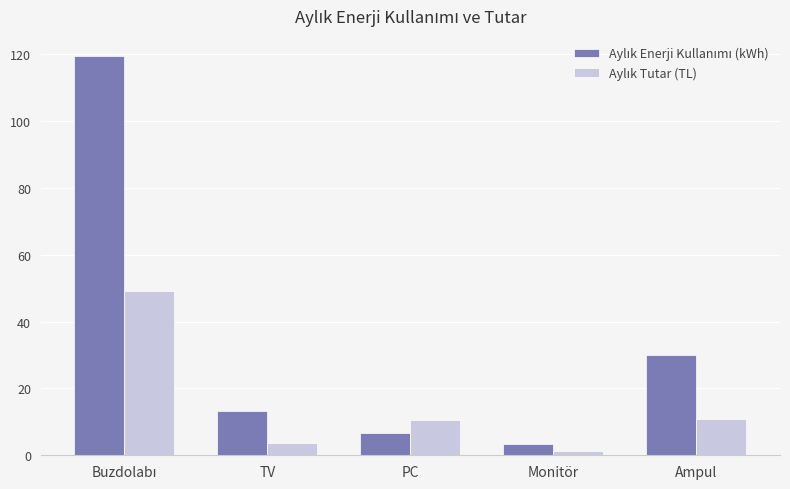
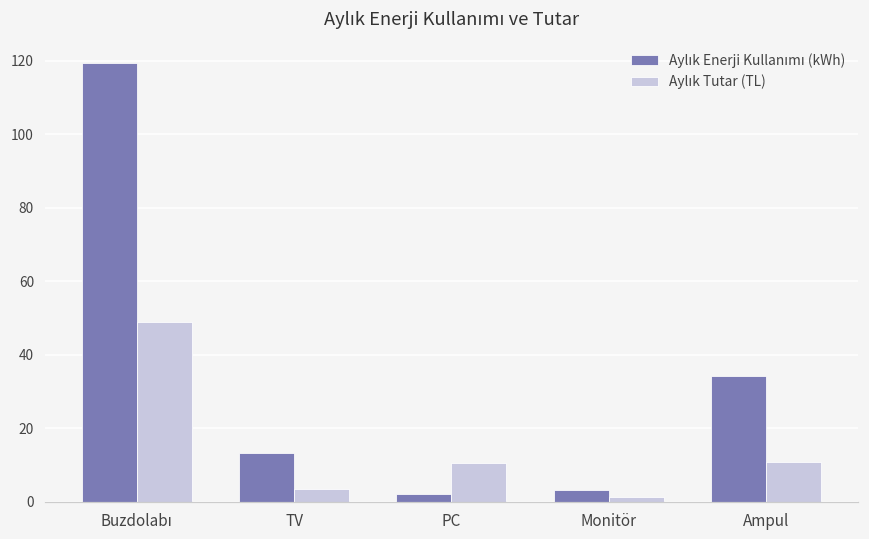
Aylık Enerji Kullanımı (kWh), PC: 7 -> 2
Aylık Enerji Kullanımı (kWh), Ampul: 30 -> 34
